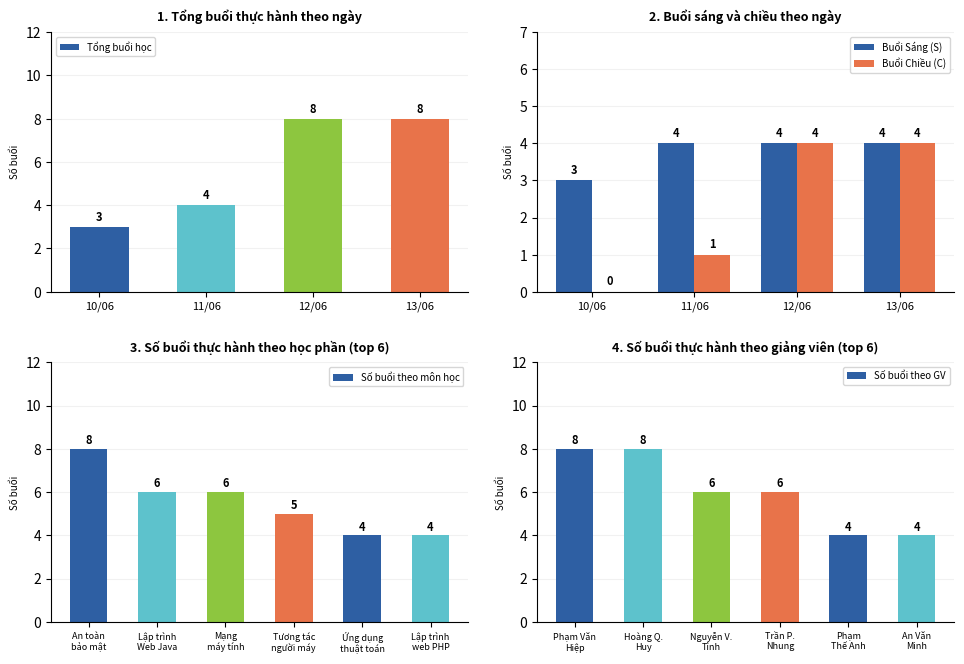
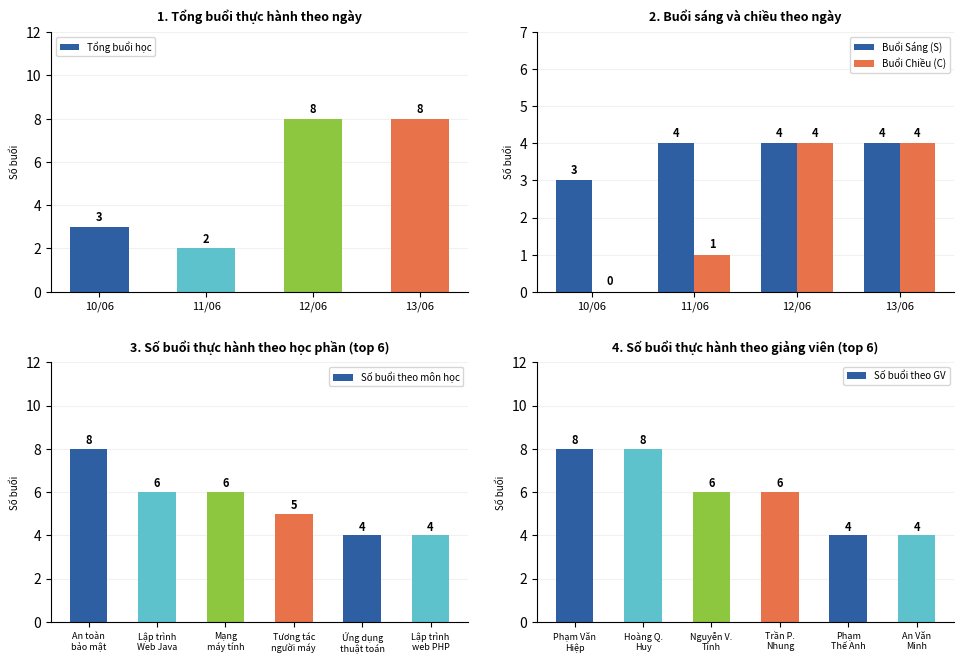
1. Tổng buổi thực hành theo ngày, 11/06: 4 -> 2
